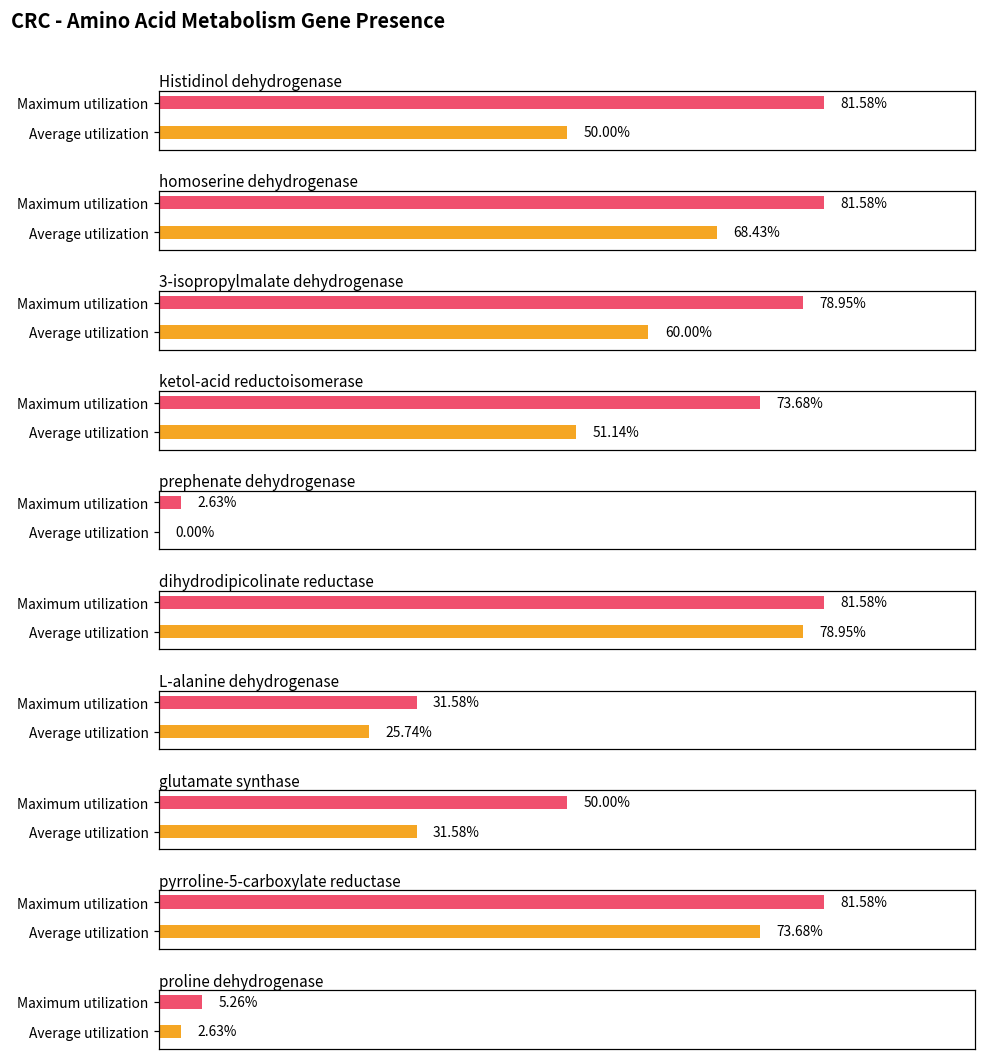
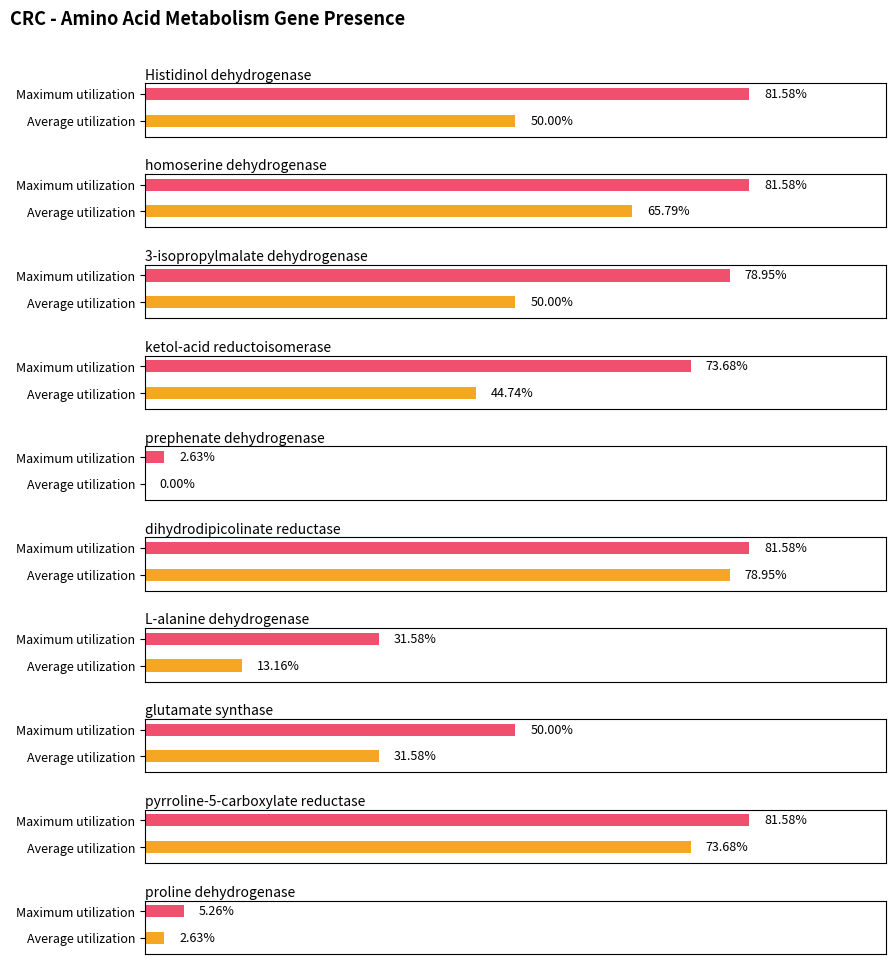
homoserine dehydrogenase, Average utilization: 68.43% -> 65.79%
3-isopropylmalate dehydrogenase, Average utilization: 60.00% -> 50.00%
ketol-acid reductoisomerase, Average utilization: 51.14% -> 44.74%
L-alanine dehydrogenase, Average utilization: 25.74% -> 13.16%
